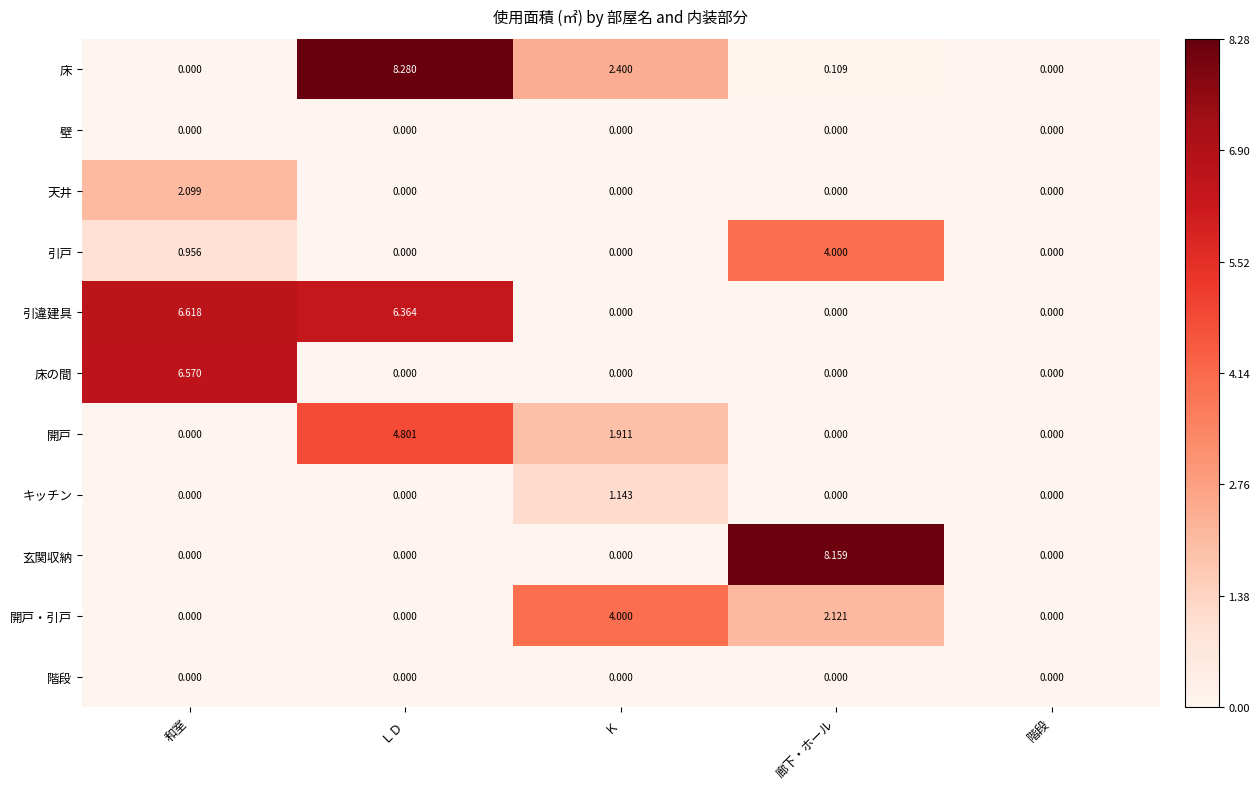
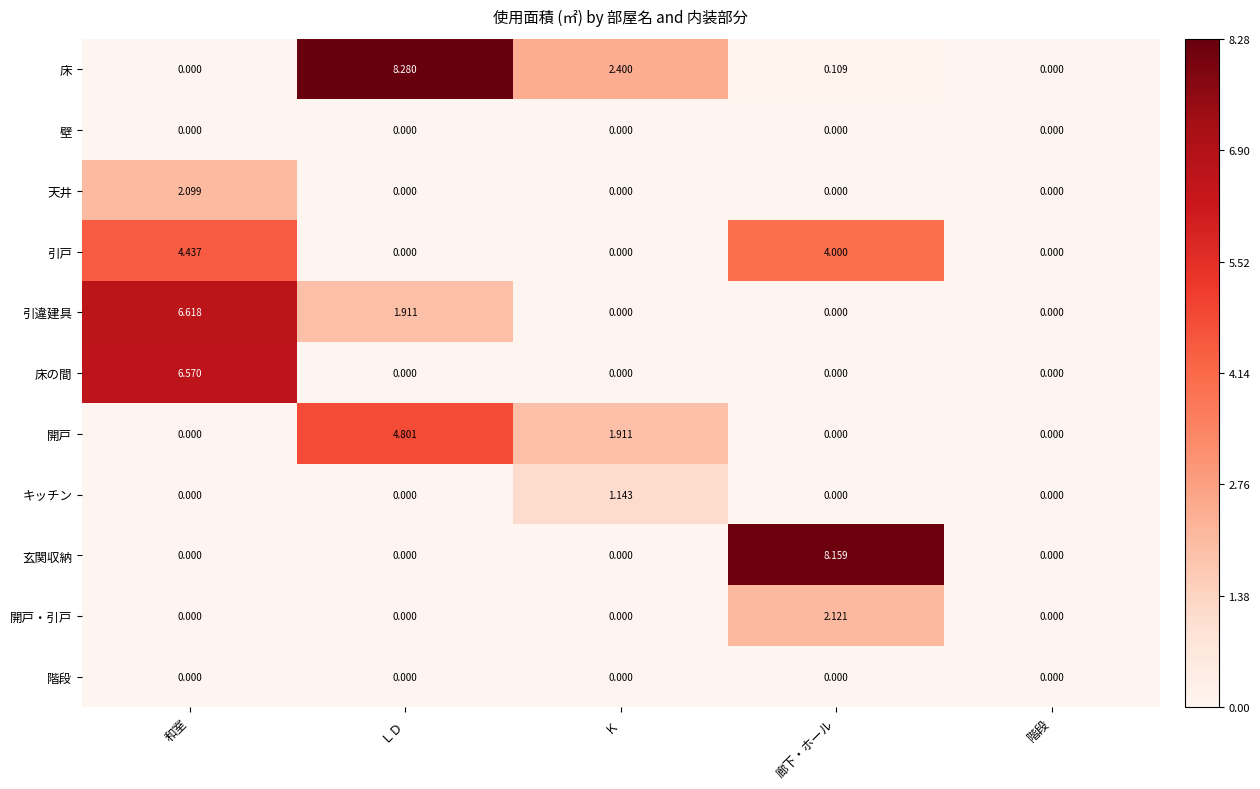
引戸, 和室: 0.956 -> 4.437
引違建具, ＬＤ: 6.364 -> 1.911
開戸・引戸, Ｋ: 4.000 -> 0.000
